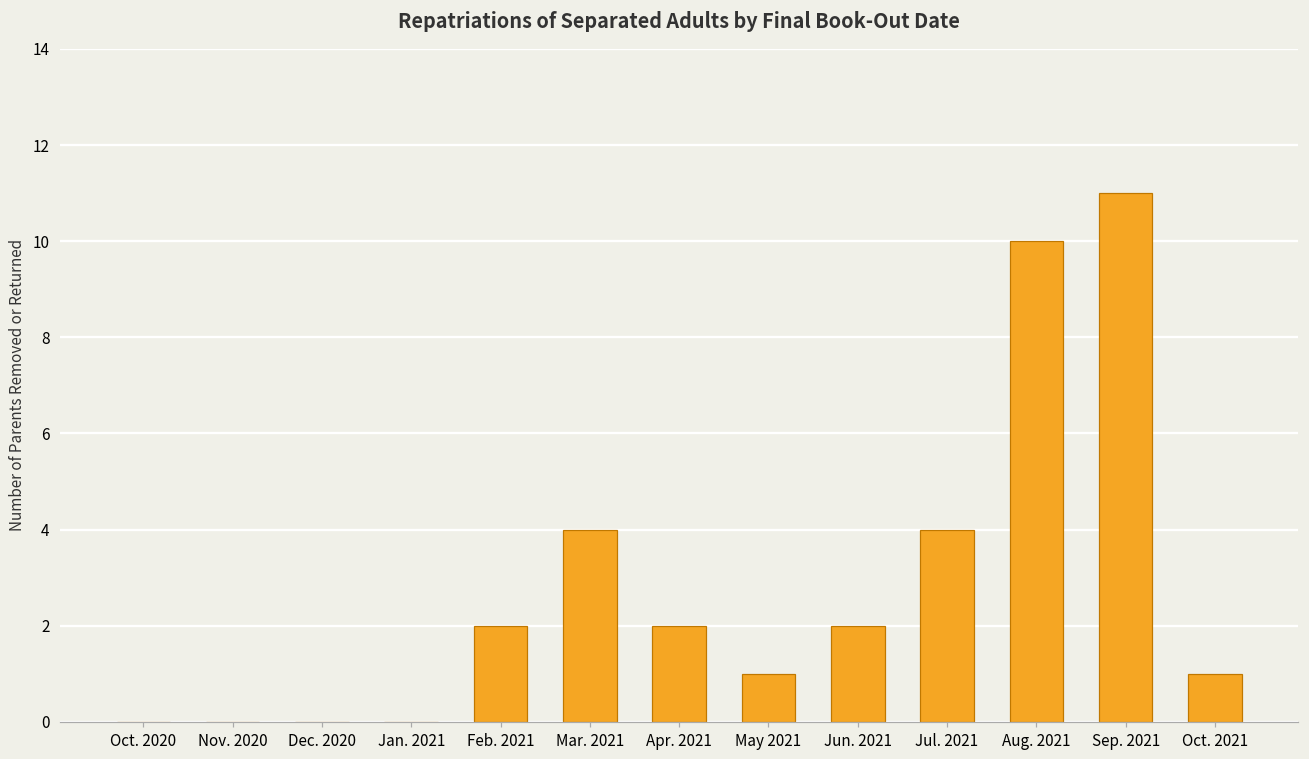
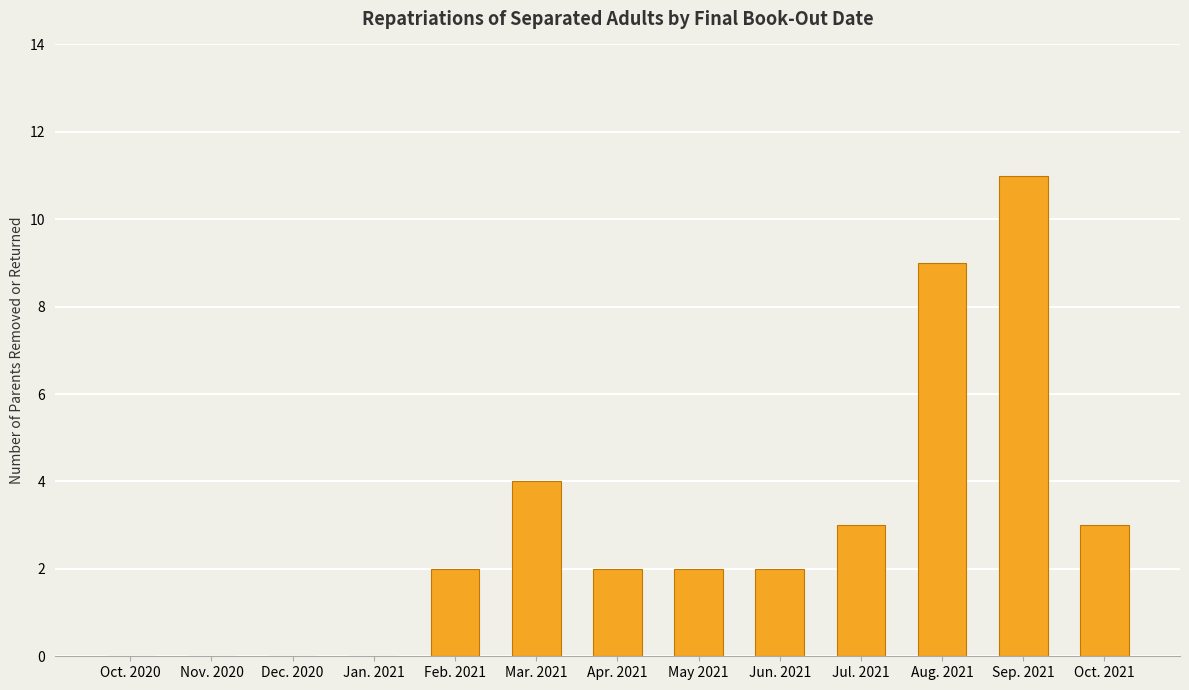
May 2021: 1 -> 2
Jul. 2021: 4 -> 3
Aug. 2021: 10 -> 9
Oct. 2021: 1 -> 3
